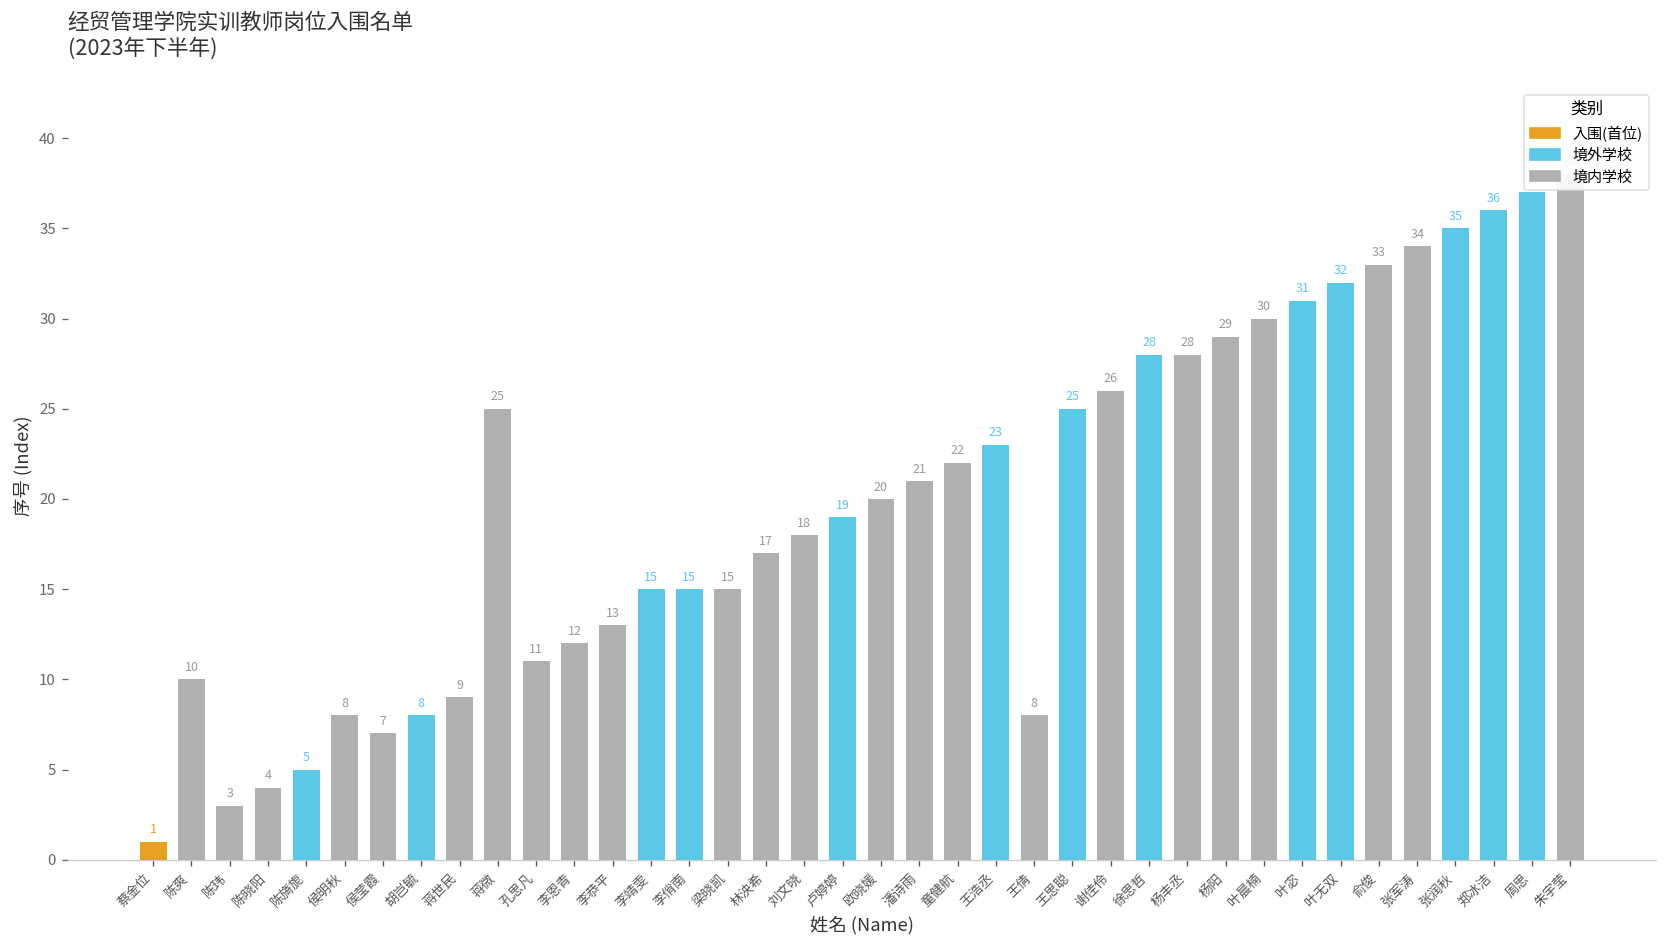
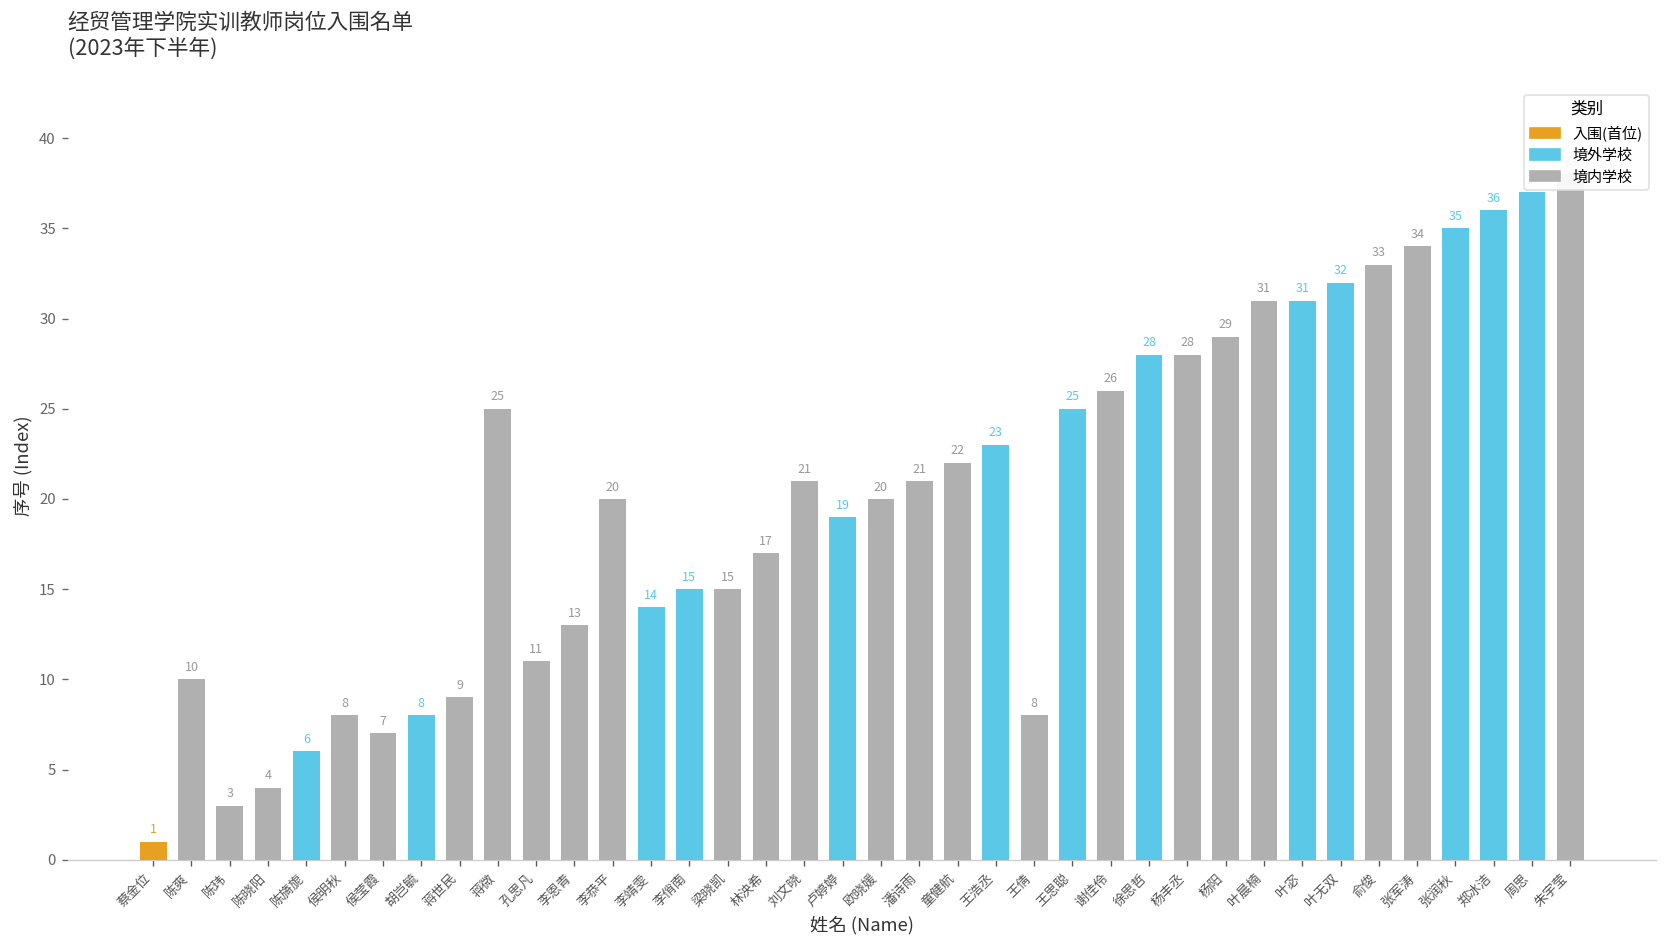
陈旖旎: 5 -> 6
李恩青: 12 -> 13
李恭平: 13 -> 20
李靖雯: 15 -> 14
刘文晓: 18 -> 21
叶晨楠: 30 -> 31
